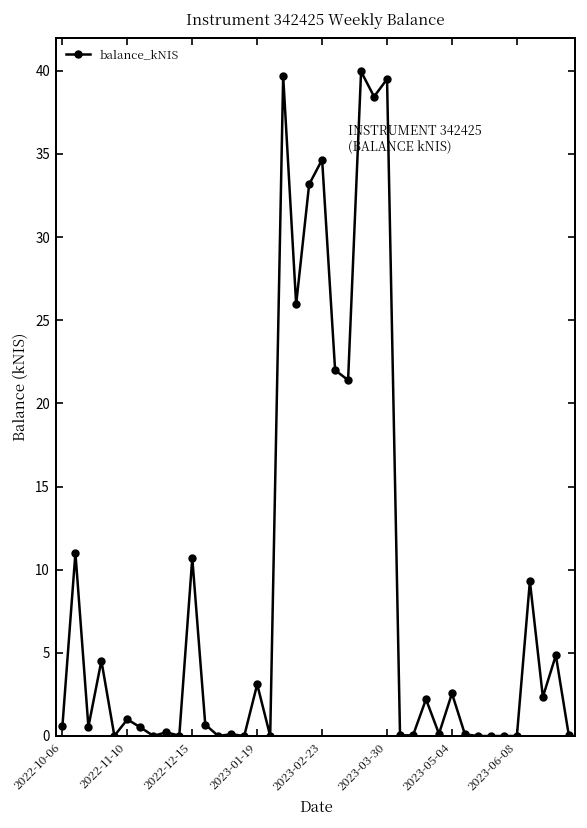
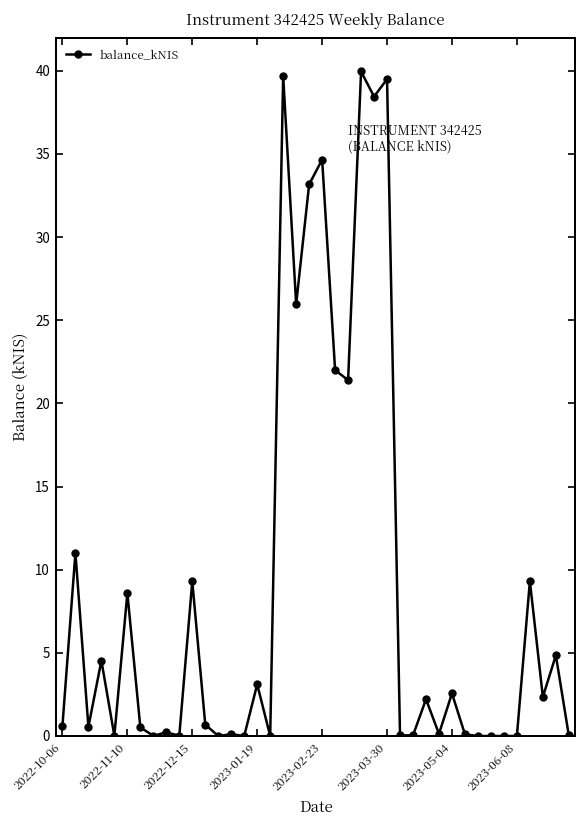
2022-11-10: 1.0 -> 8.6
2022-12-15: 10.7 -> 9.3
